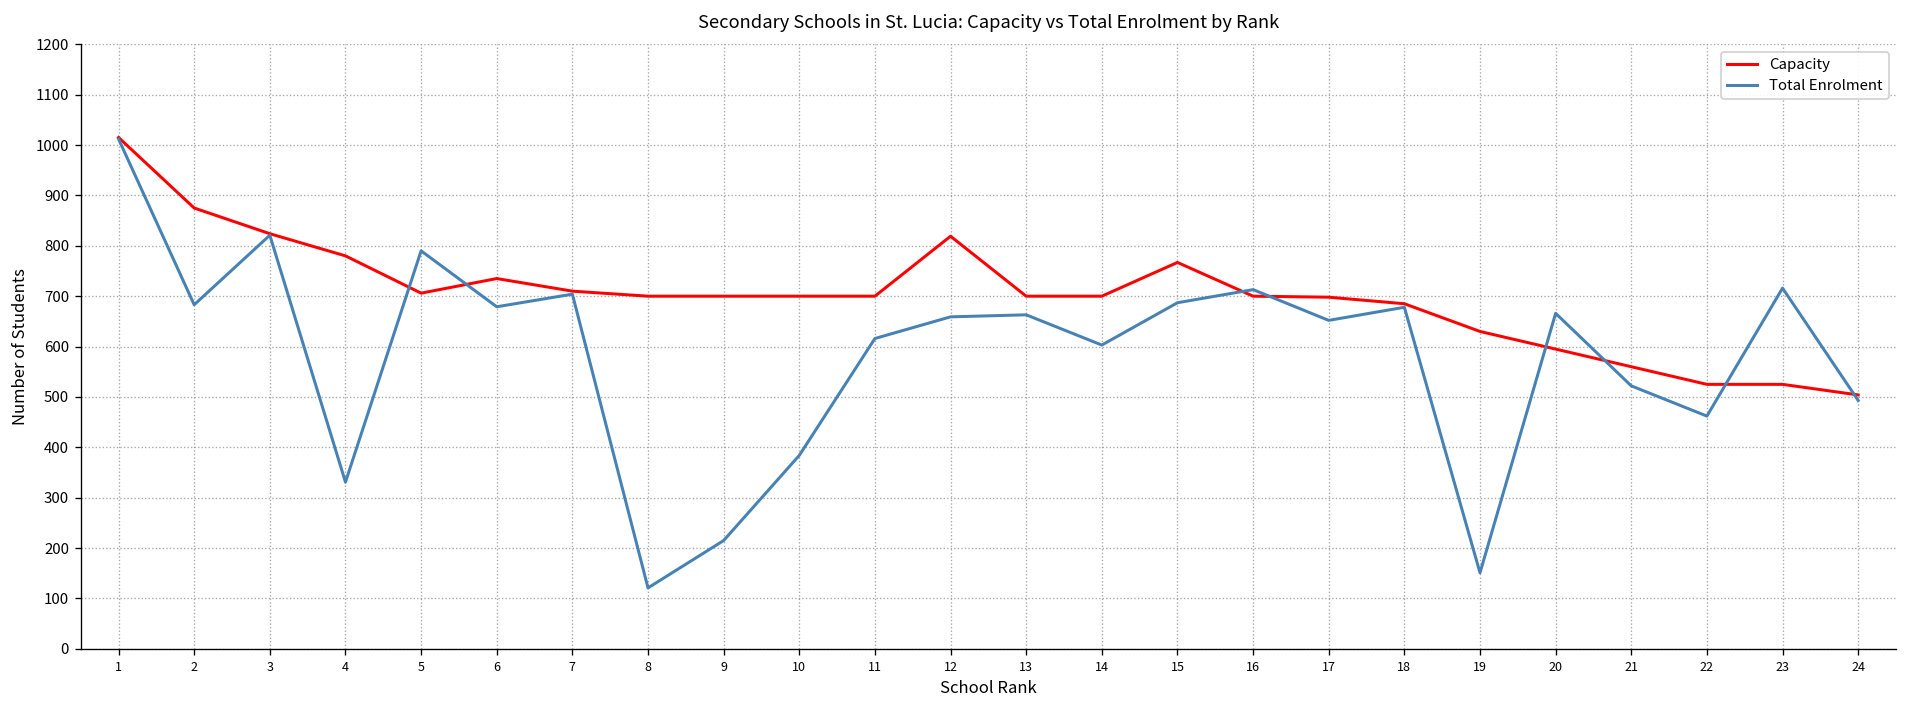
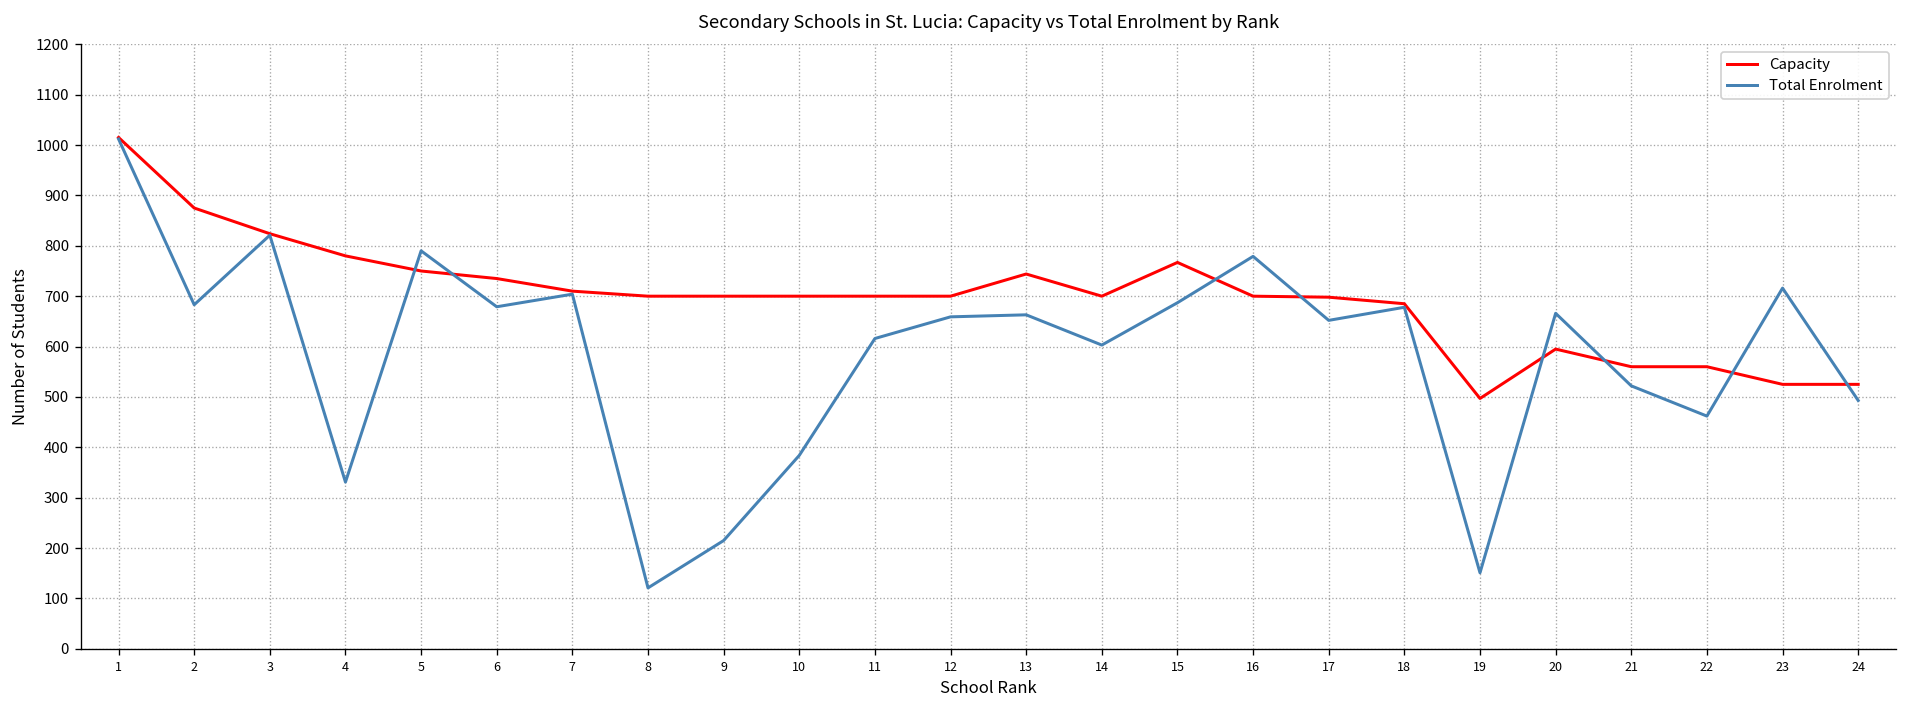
Capacity, 5: 710 -> 750
Capacity, 12: 820 -> 700
Capacity, 13: 700 -> 740
Total Enrolment, 16: 710 -> 780
Capacity, 19: 630 -> 500
Capacity, 22: 530 -> 560
Capacity, 24: 500 -> 530
